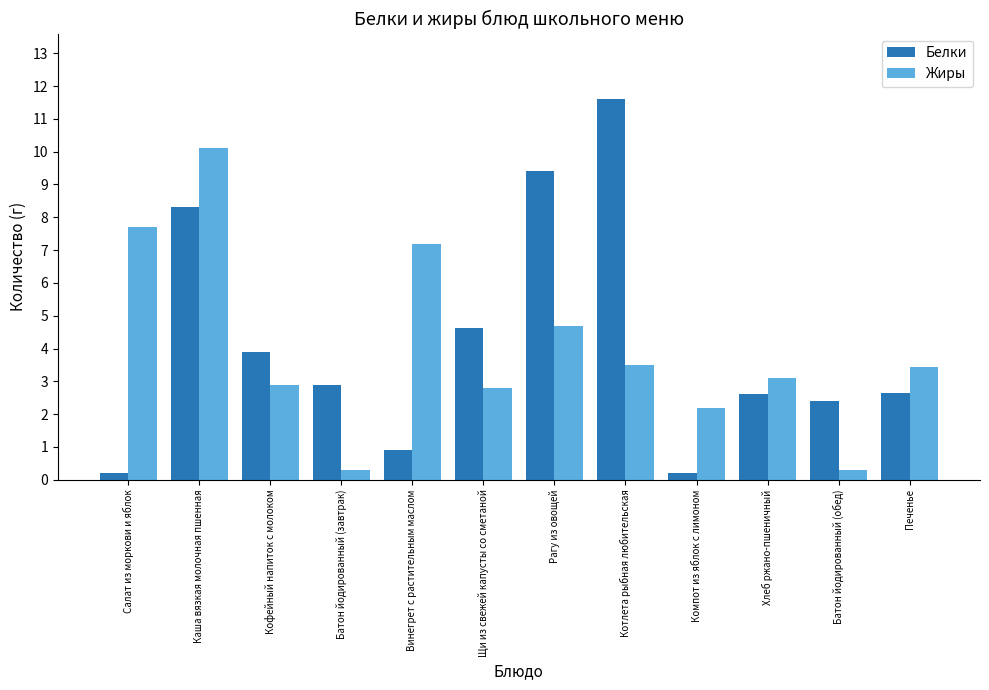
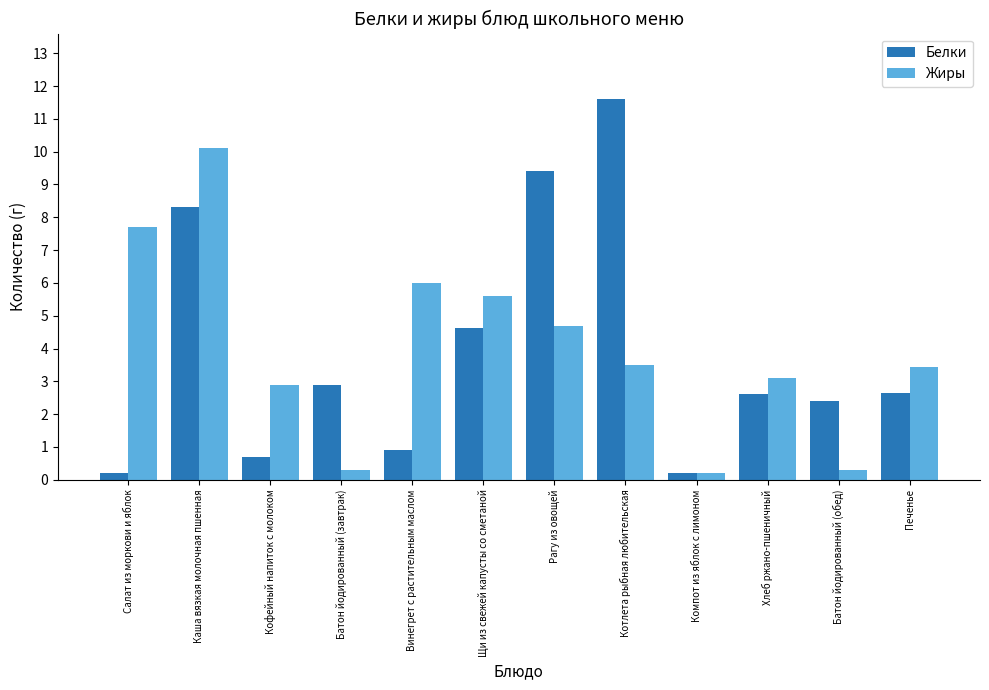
Белки, Кофейный напиток с молоком: 3.9 -> 0.7
Жиры, Винегрет с растительным маслом: 7.2 -> 6.0
Жиры, Щи из свежей капусты со сметаной: 2.8 -> 5.6
Жиры, Компот из яблок с лимоном: 2.2 -> 0.2
